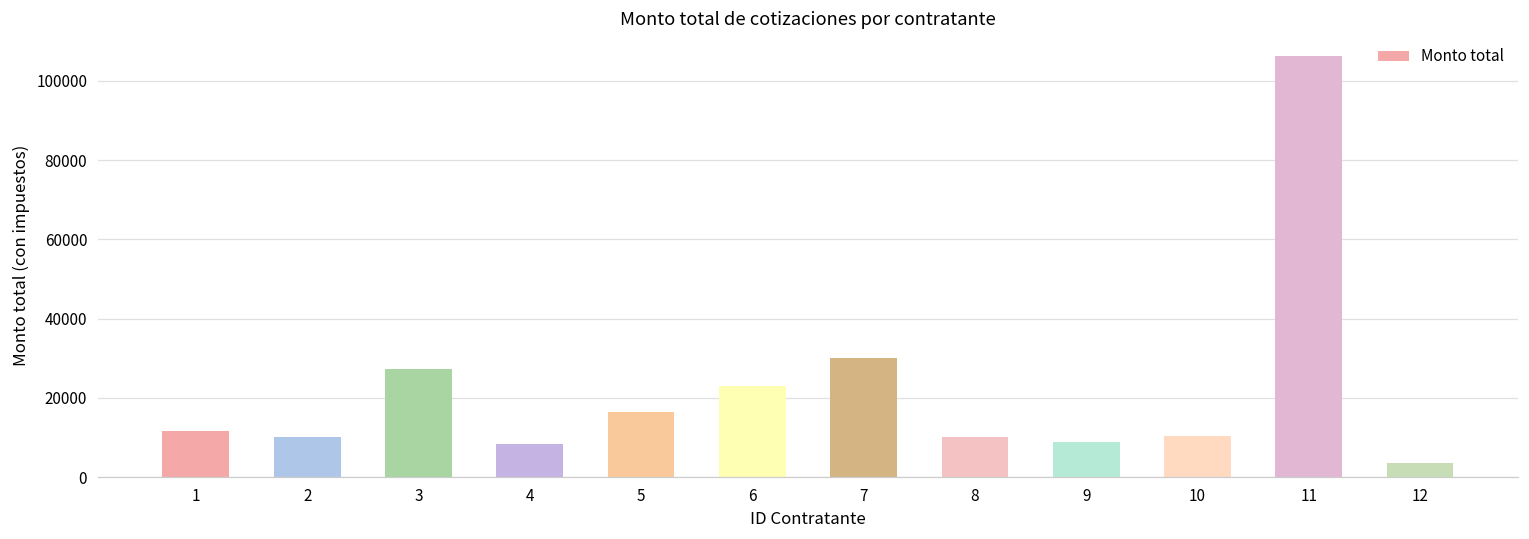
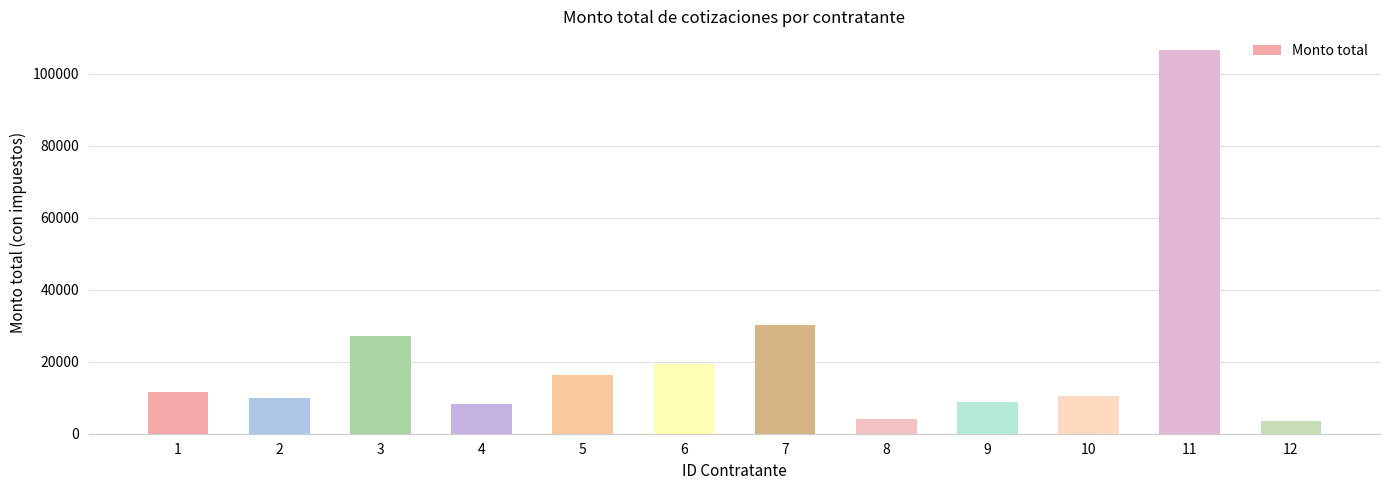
6: 23000 -> 19000
8: 10000 -> 4000
